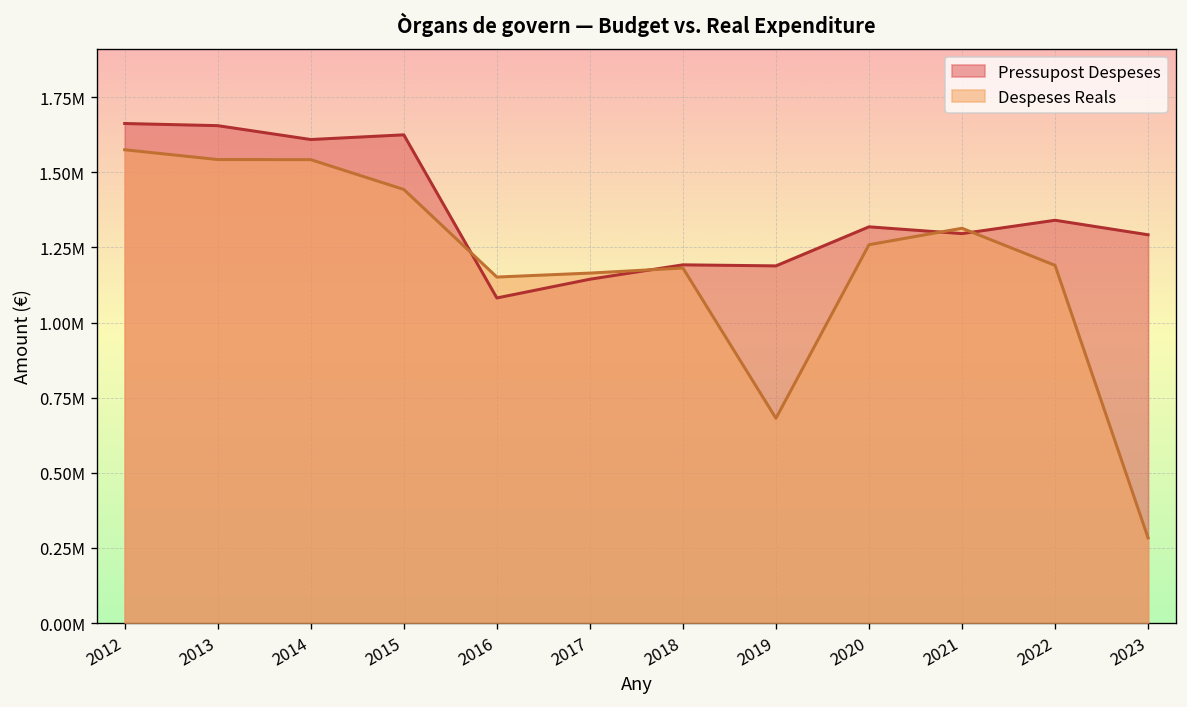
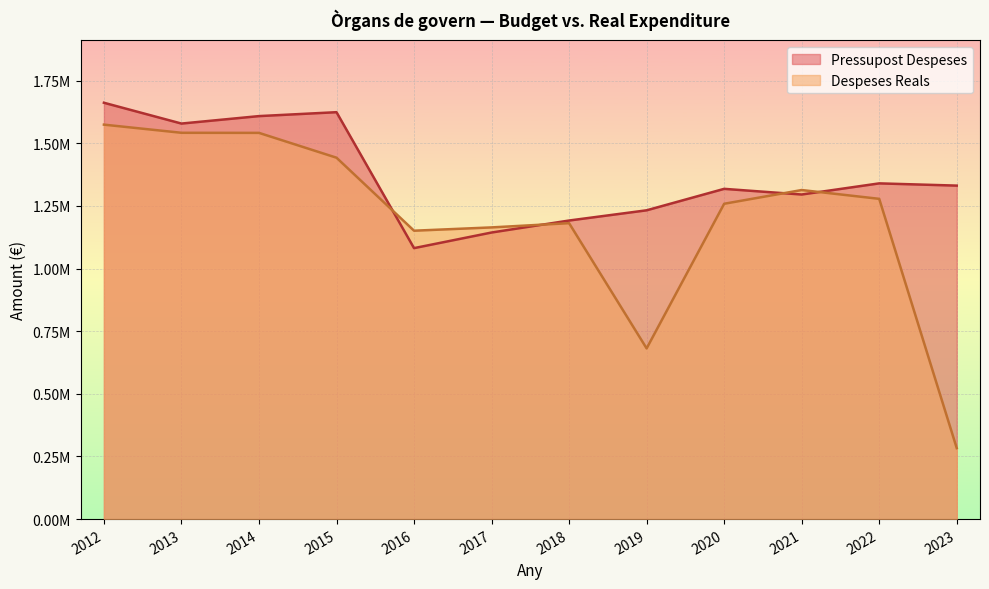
Pressupost Despeses, 2013: 1650000 -> 1580000
Pressupost Despeses, 2019: 1190000 -> 1230000
Despeses Reals, 2022: 1190000 -> 1280000
Pressupost Despeses, 2023: 1290000 -> 1330000
